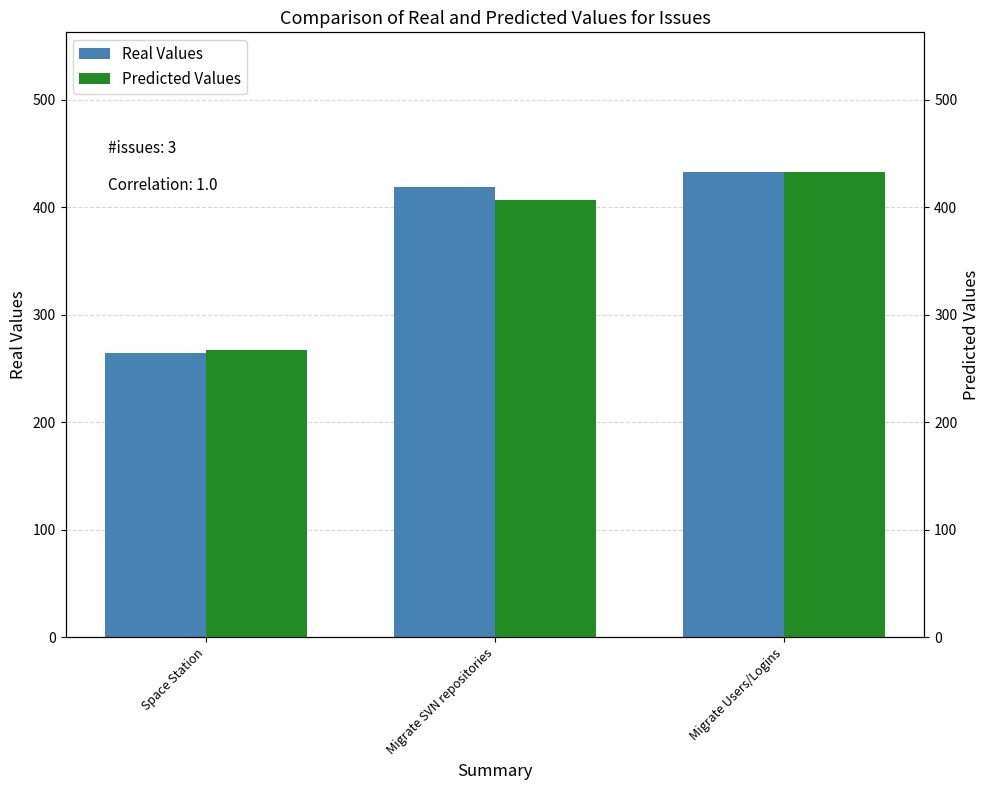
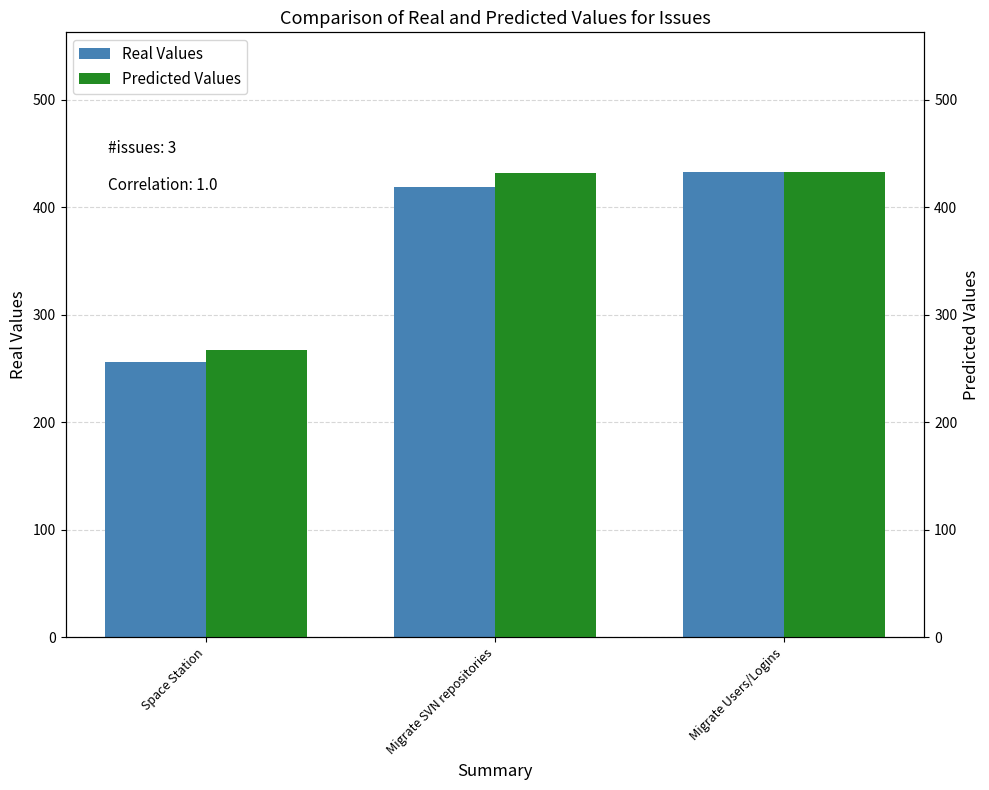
Real Values, Space Station: 265 -> 256
Predicted Values, Migrate SVN repositories: 407 -> 432
